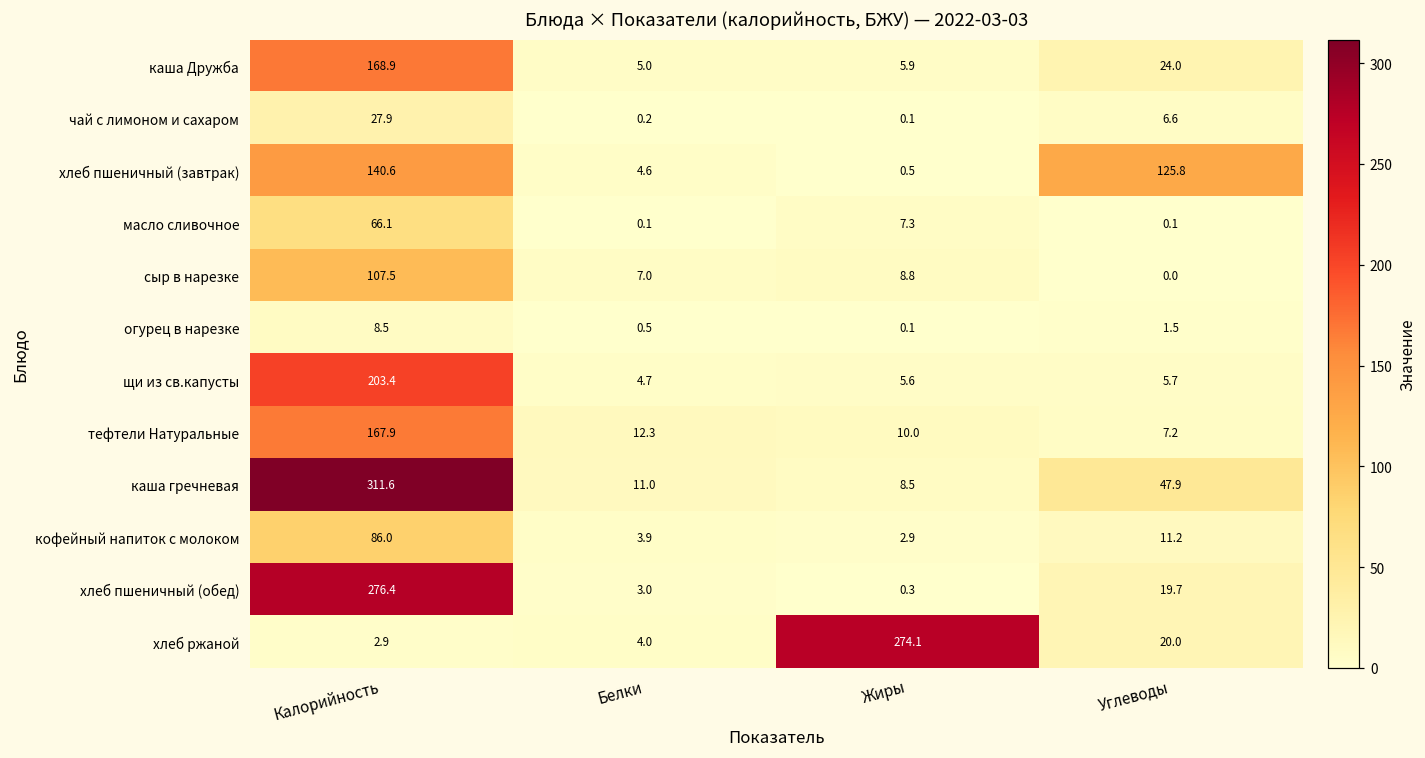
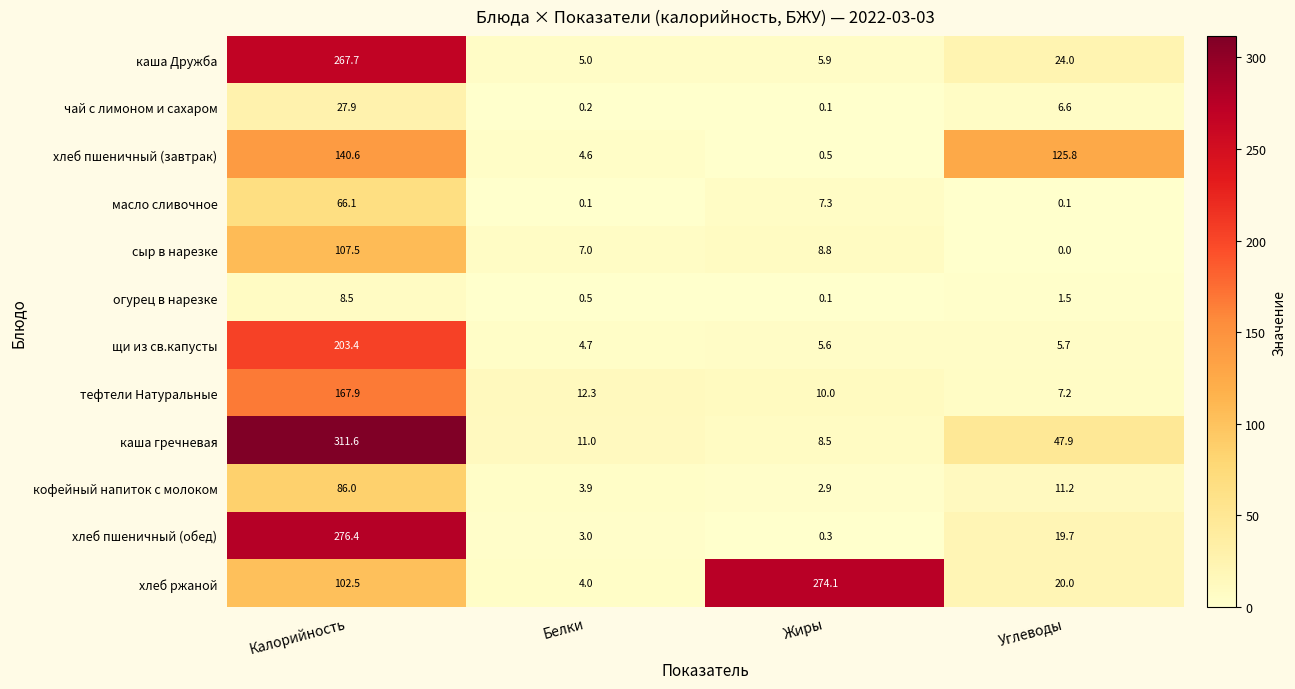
каша Дружба, Калорийность: 168.9 -> 267.7
хлеб ржаной, Калорийность: 2.9 -> 102.5
